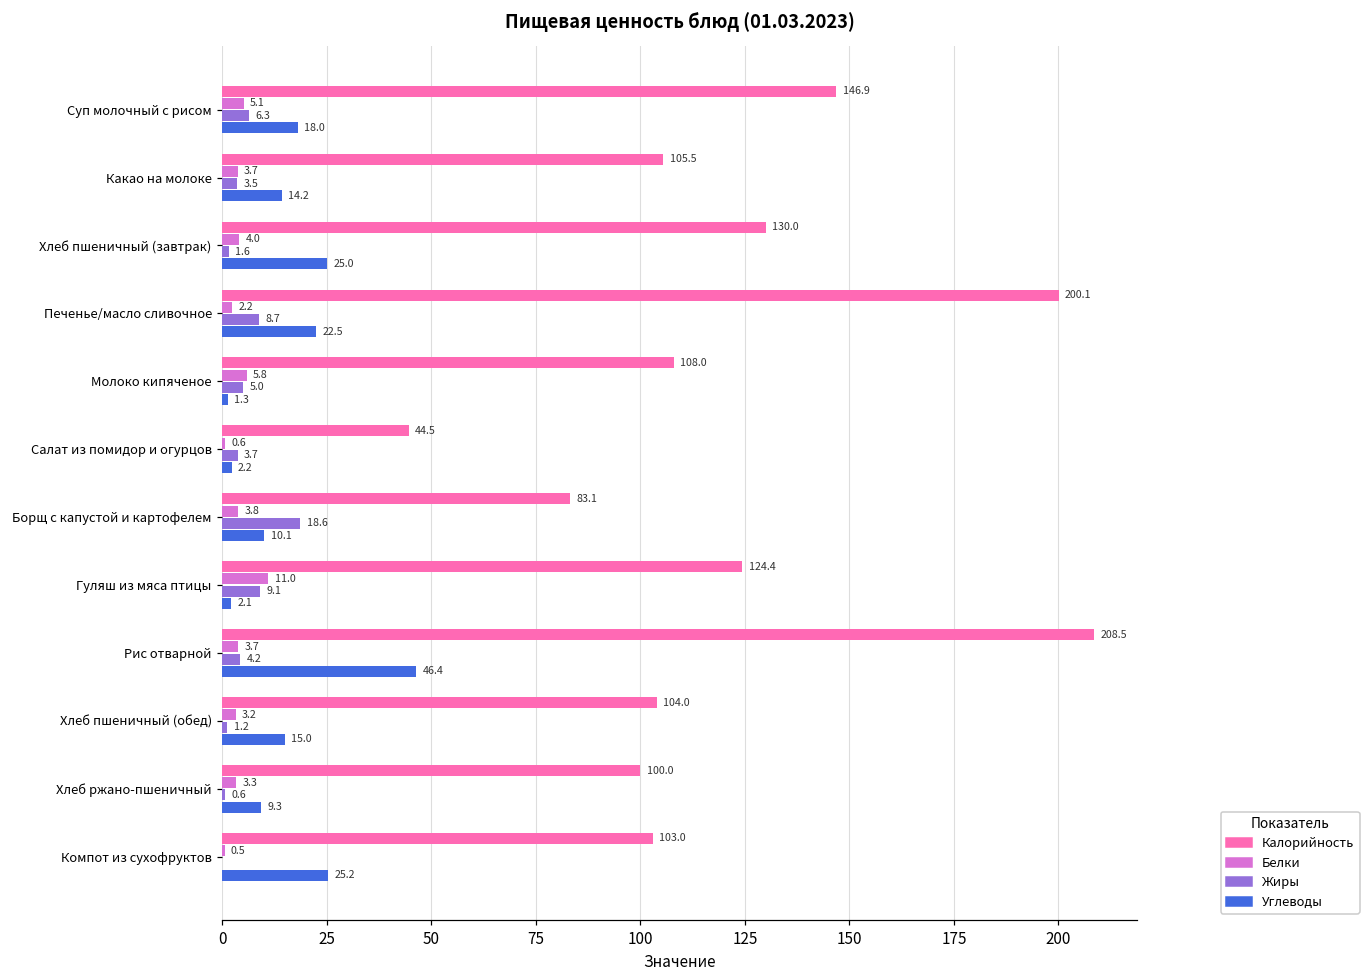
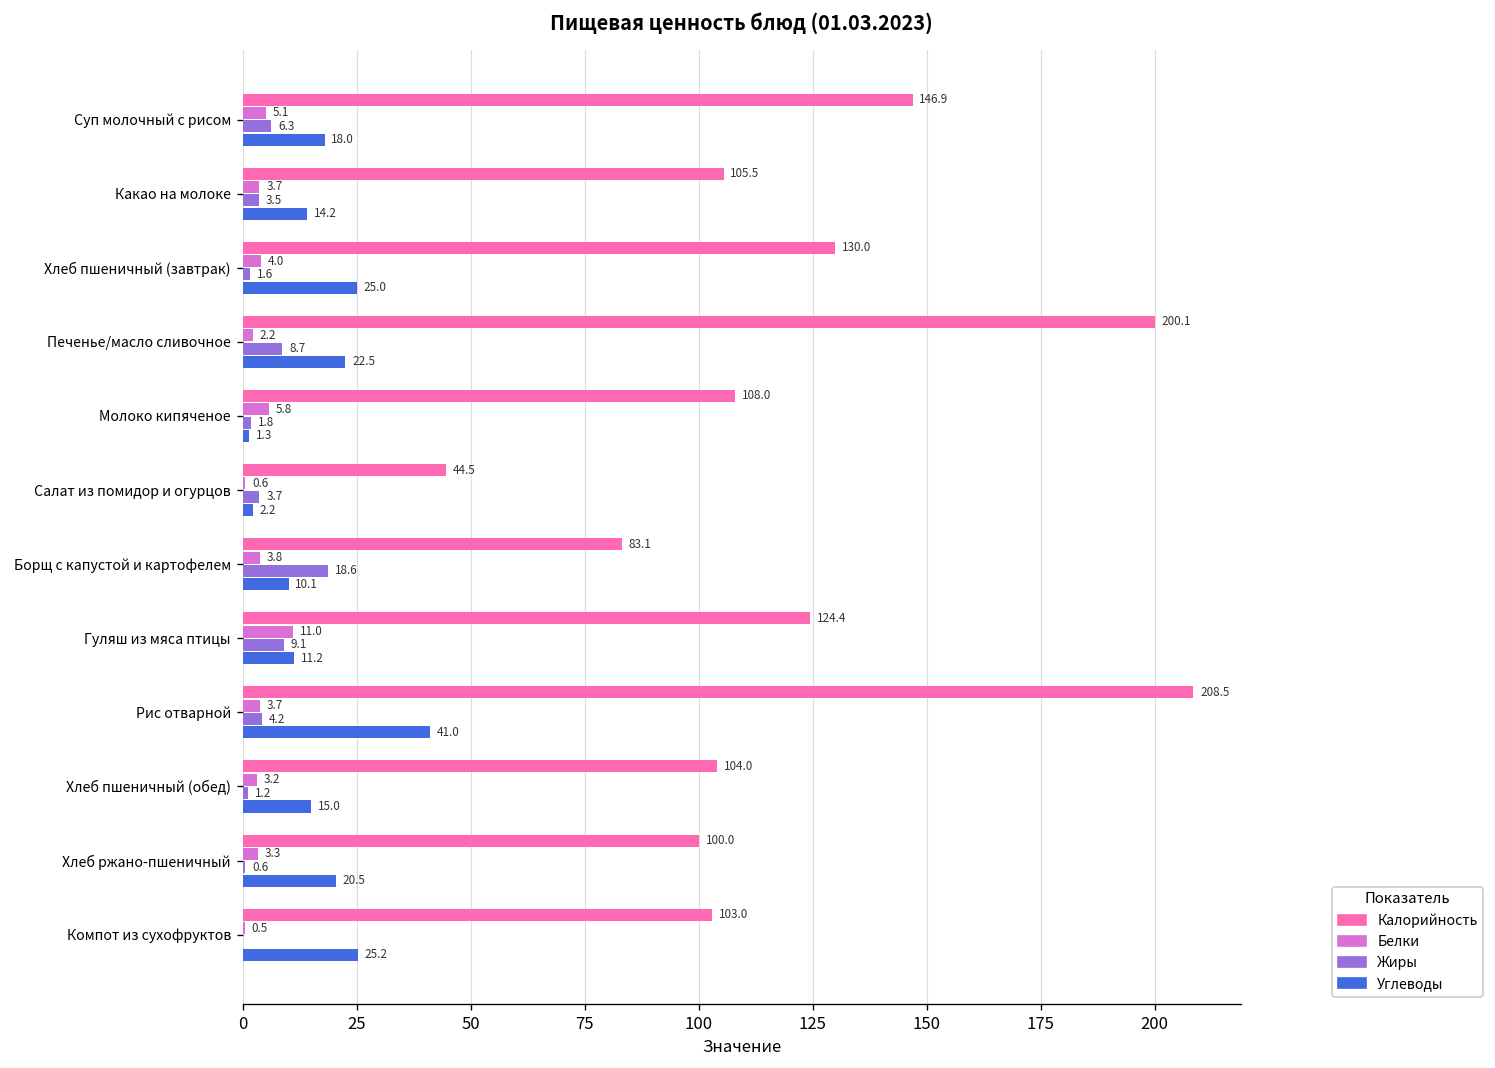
Жиры, Молоко кипяченое: 5.0 -> 1.8
Углеводы, Гуляш из мяса птицы: 2.1 -> 11.2
Углеводы, Рис отварной: 46.4 -> 41.0
Углеводы, Хлеб ржано-пшеничный: 9.3 -> 20.5
